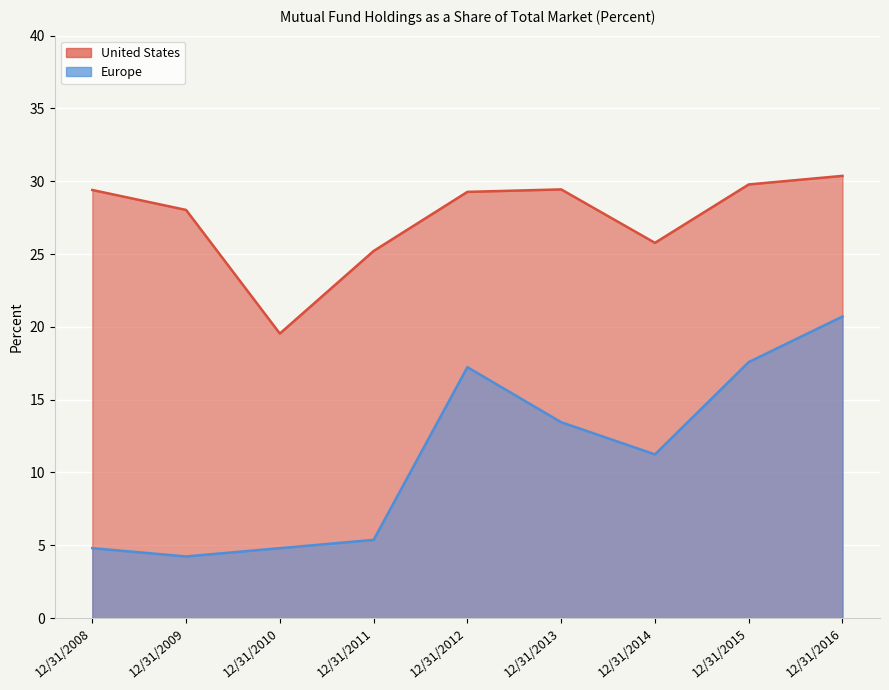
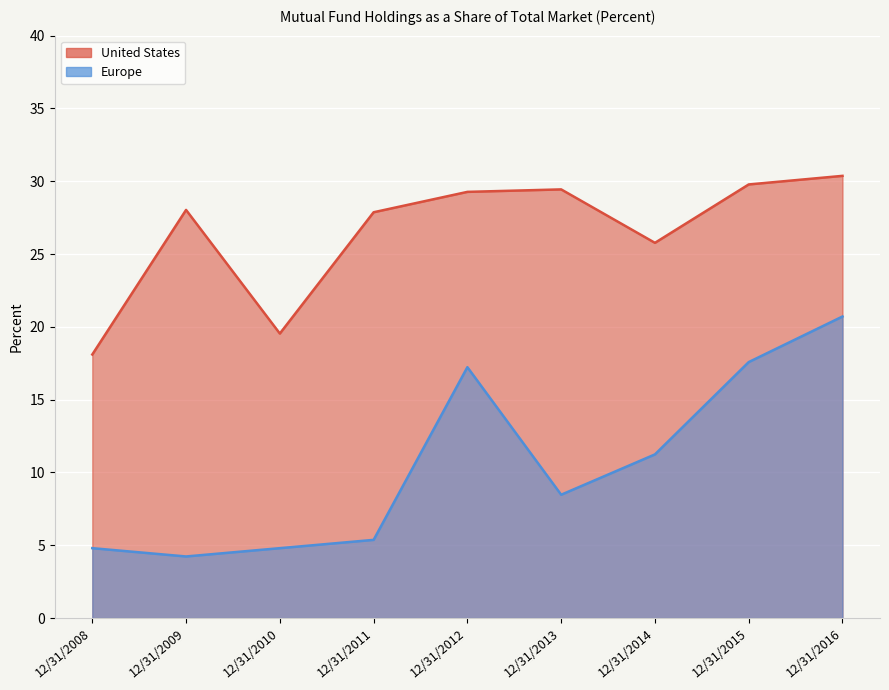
United States, 12/31/2008: 29.4 -> 18.1
United States, 12/31/2011: 25.2 -> 27.9
Europe, 12/31/2013: 13.5 -> 8.5
